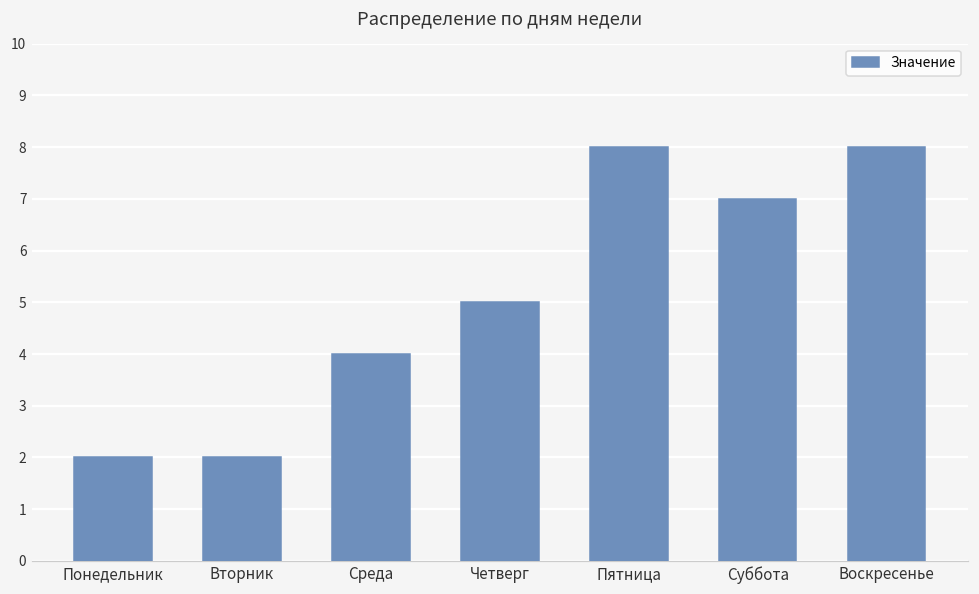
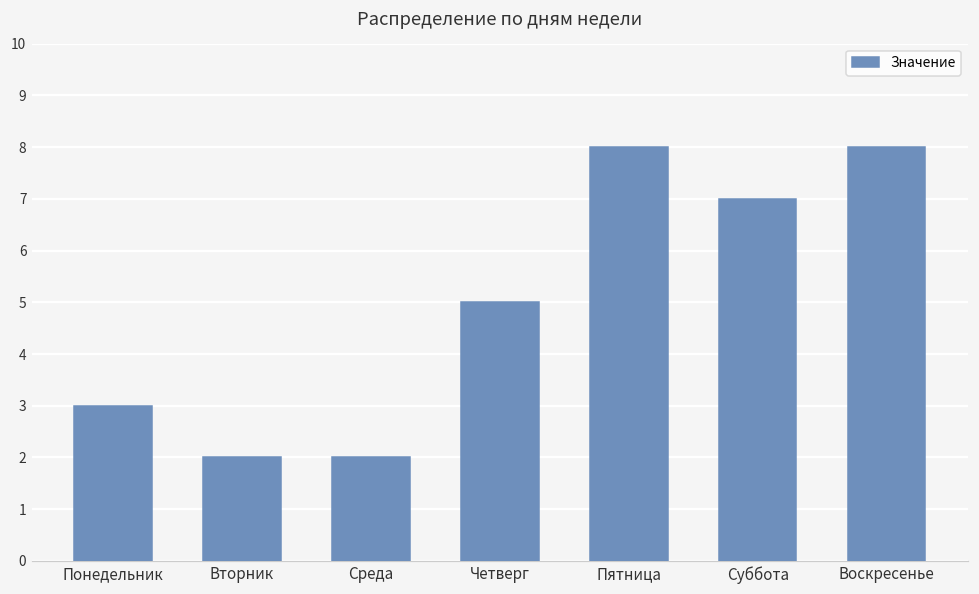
Понедельник: 2 -> 3
Среда: 4 -> 2
